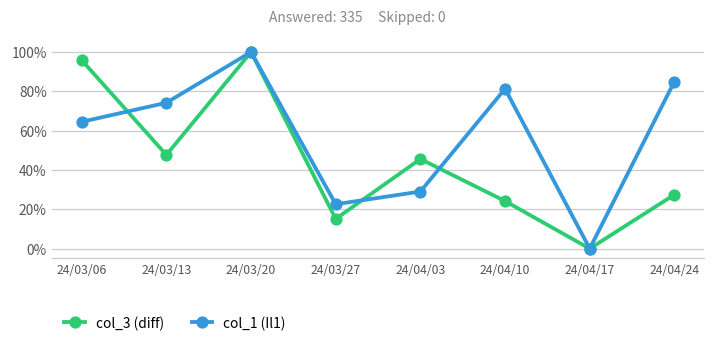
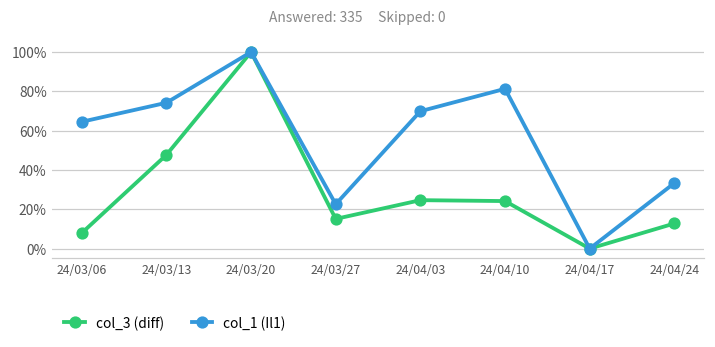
col_3 (diff), 24/03/06: 96% -> 8%
col_3 (diff), 24/04/03: 46% -> 25%
col_1 (Il1), 24/04/03: 29% -> 70%
col_3 (diff), 24/04/24: 27% -> 13%
col_1 (Il1), 24/04/24: 85% -> 33%
